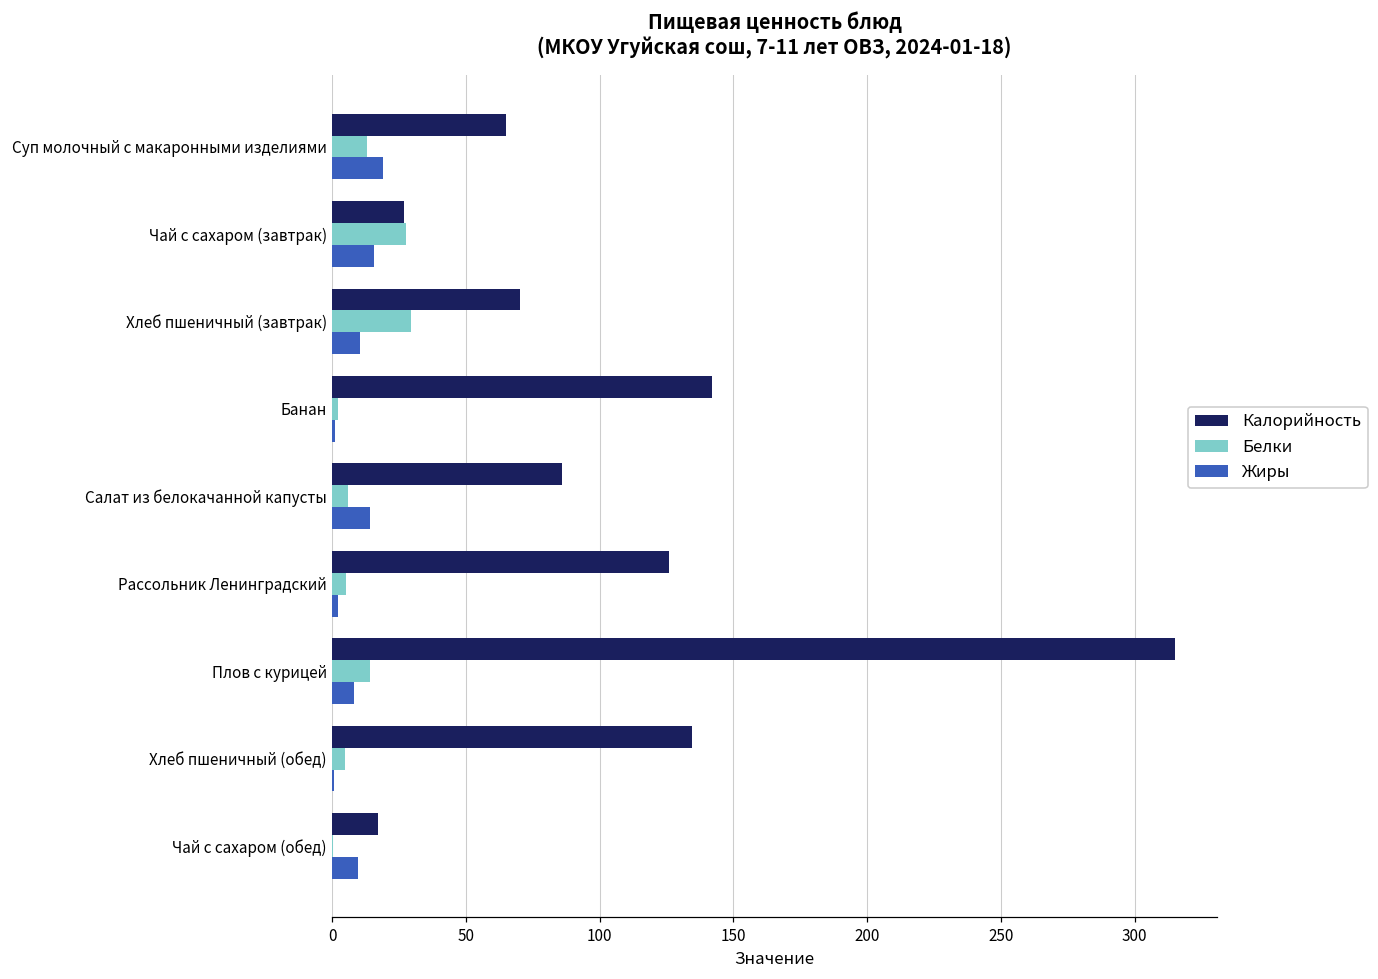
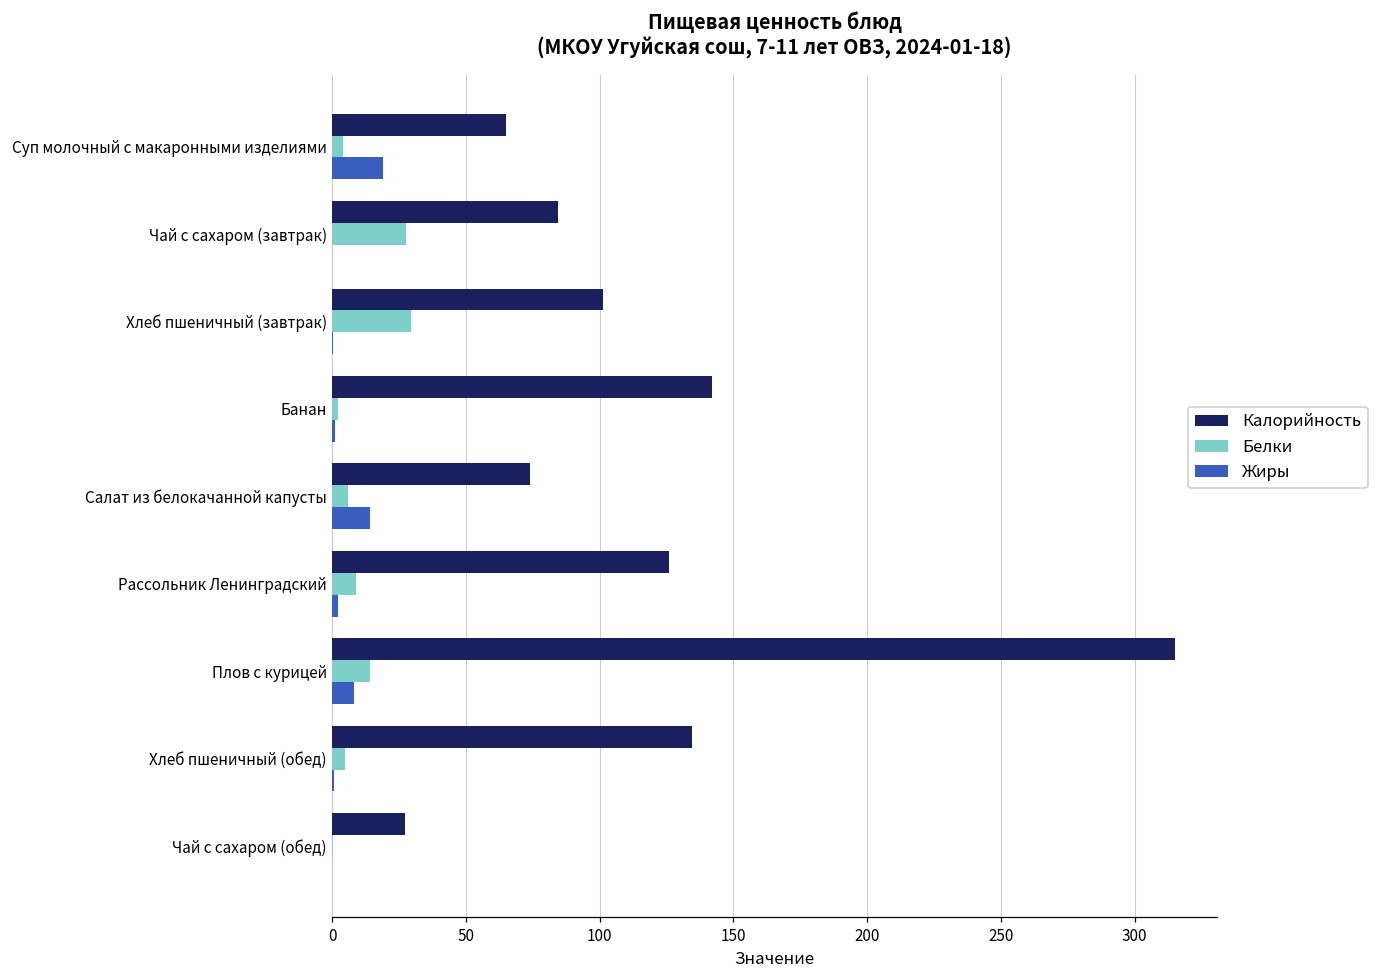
Белки, Суп молочный с макаронными изделиями: 13 -> 4
Калорийность, Чай с сахаром (завтрак): 27 -> 84
Жиры, Чай с сахаром (завтрак): 15 -> 0
Калорийность, Хлеб пшеничный (завтрак): 70 -> 101
Жиры, Хлеб пшеничный (завтрак): 10 -> 0
Калорийность, Салат из белокачанной капусты: 86 -> 74
Белки, Рассольник Ленинградский: 5 -> 9
Калорийность, Чай с сахаром (обед): 17 -> 27
Жиры, Чай с сахаром (обед): 10 -> 0
